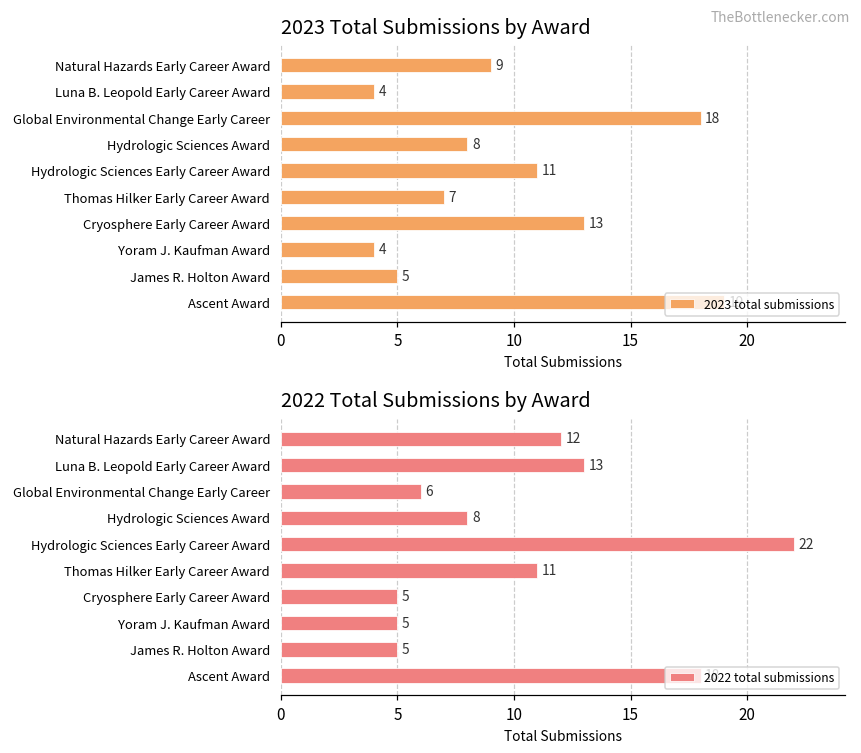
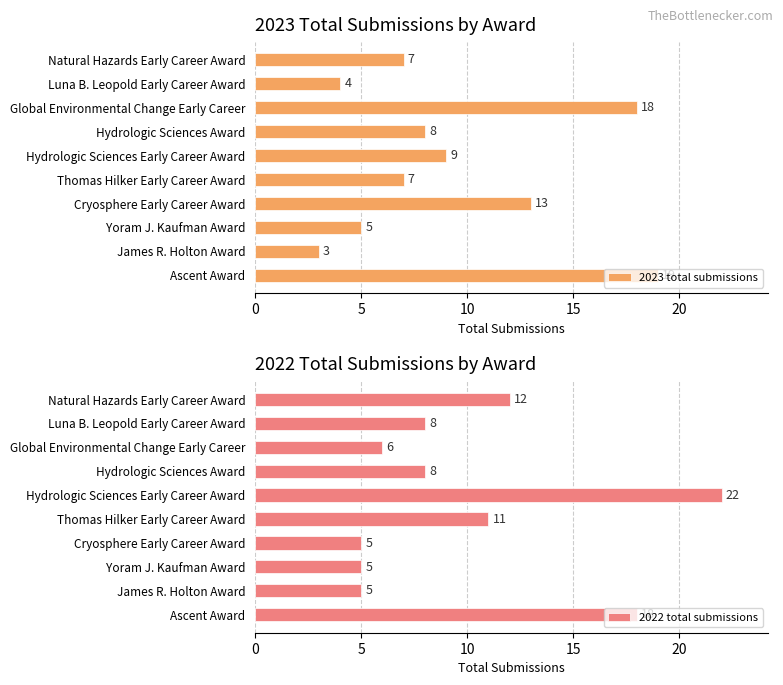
2023 Total Submissions by Award, Natural Hazards Early Career Award: 9 -> 7
2023 Total Submissions by Award, Hydrologic Sciences Early Career Award: 11 -> 9
2023 Total Submissions by Award, Yoram J. Kaufman Award: 4 -> 5
2023 Total Submissions by Award, James R. Holton Award: 5 -> 3
2022 Total Submissions by Award, Luna B. Leopold Early Career Award: 13 -> 8
